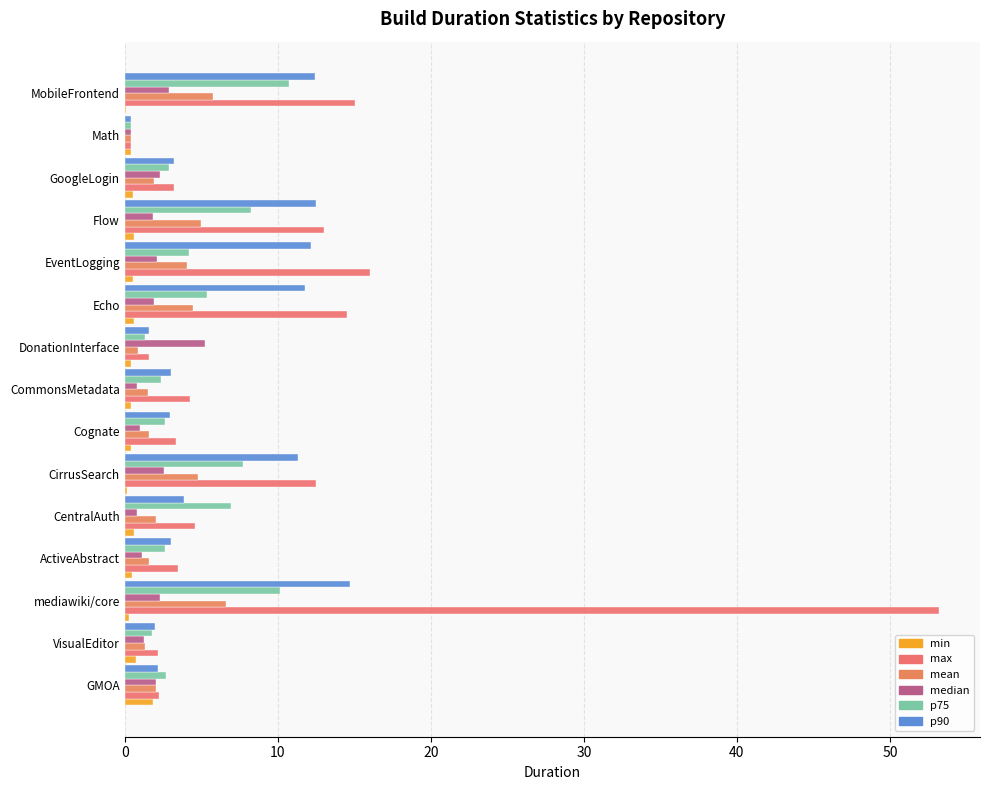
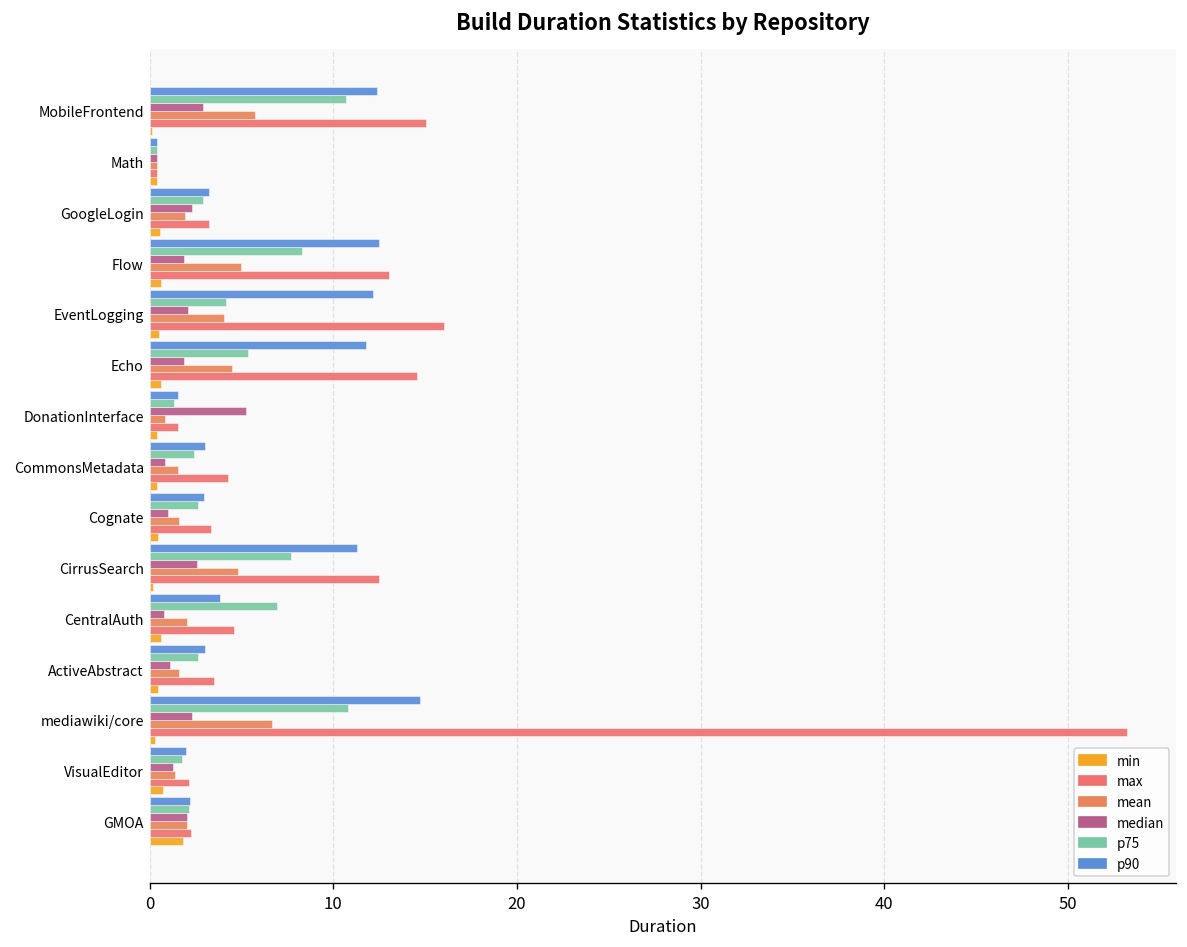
p75, mediawiki/core: 10.1 -> 10.8
p75, GMOA: 2.7 -> 2.1
